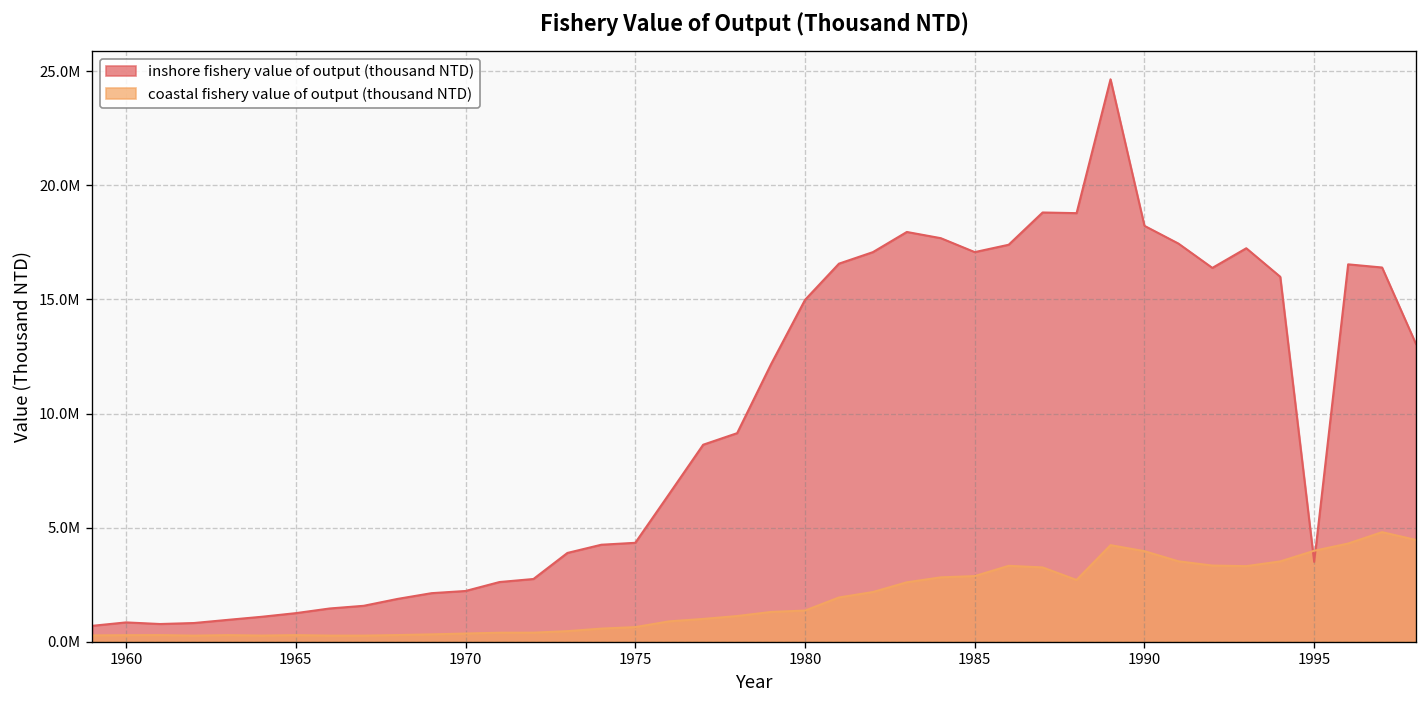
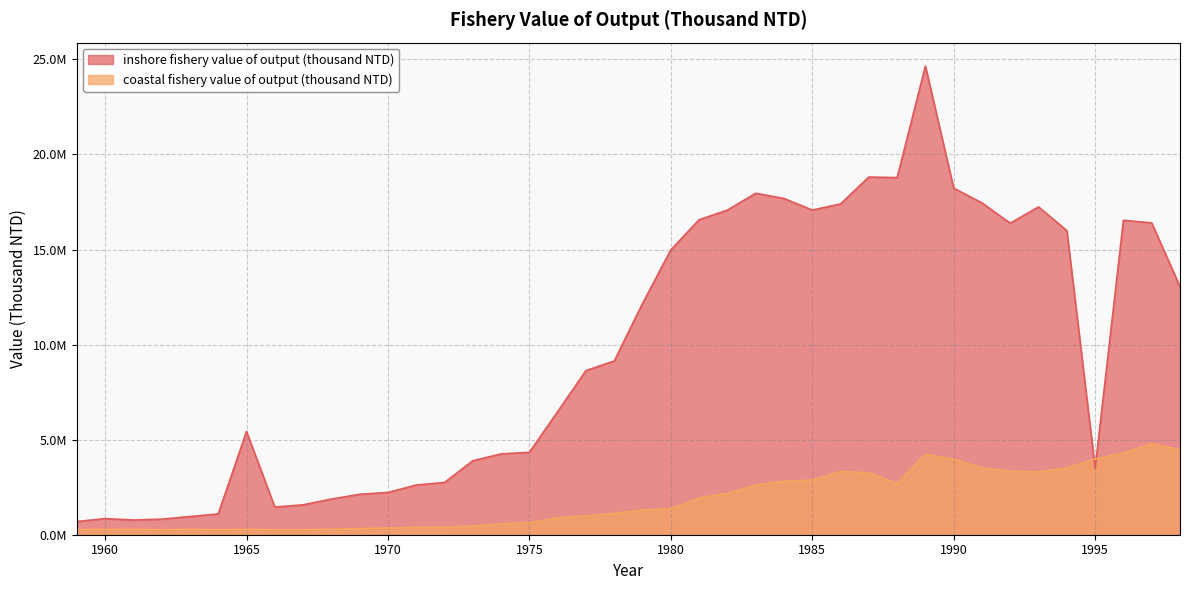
inshore fishery value of output (thousand NTD), 1965: 1300000 -> 5400000
